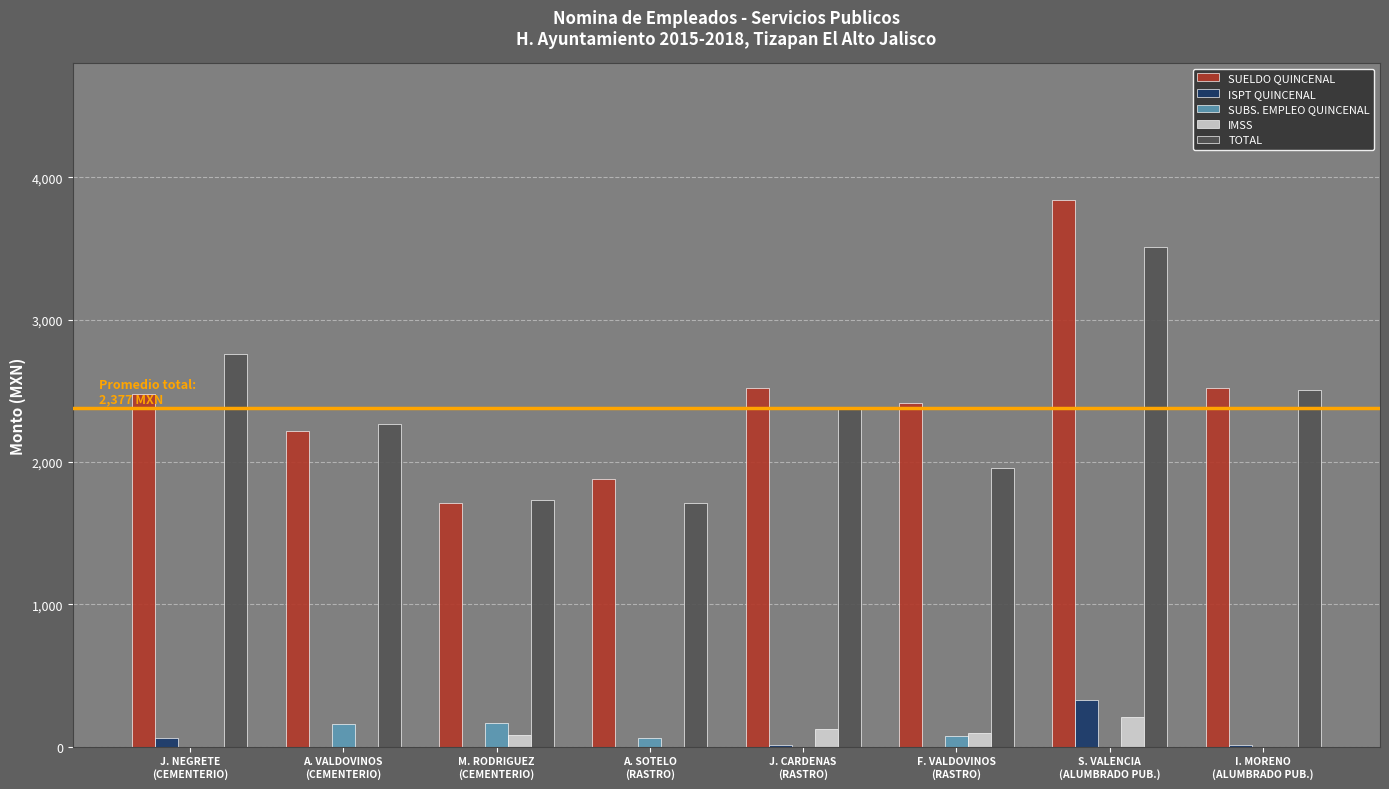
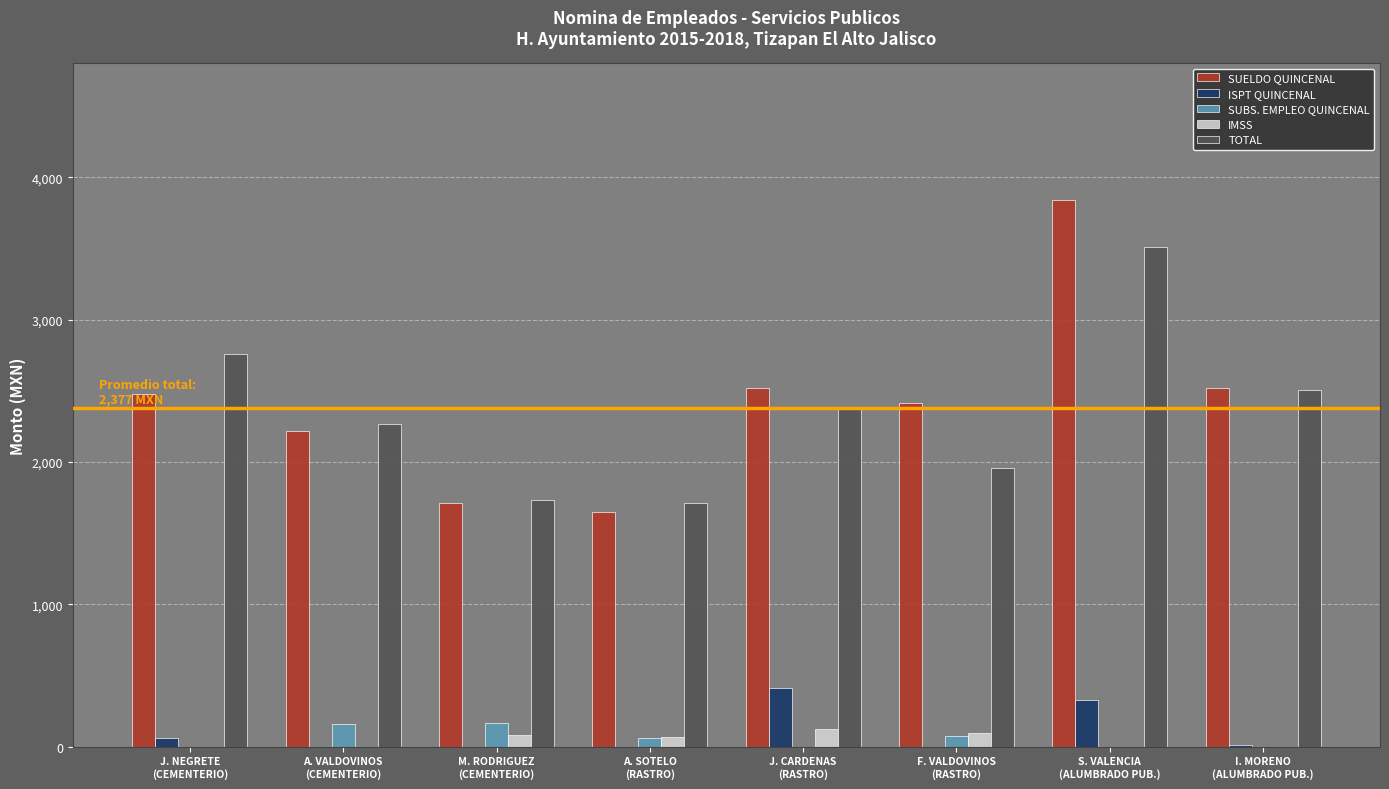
SUELDO QUINCENAL, A. SOTELO (RASTRO): 1,880 -> 1,650
IMSS, A. SOTELO (RASTRO): 0 -> 70
ISPT QUINCENAL, J. CARDENAS (RASTRO): 20 -> 410
IMSS, S. VALENCIA (ALUMBRADO PUB.): 210 -> 0
